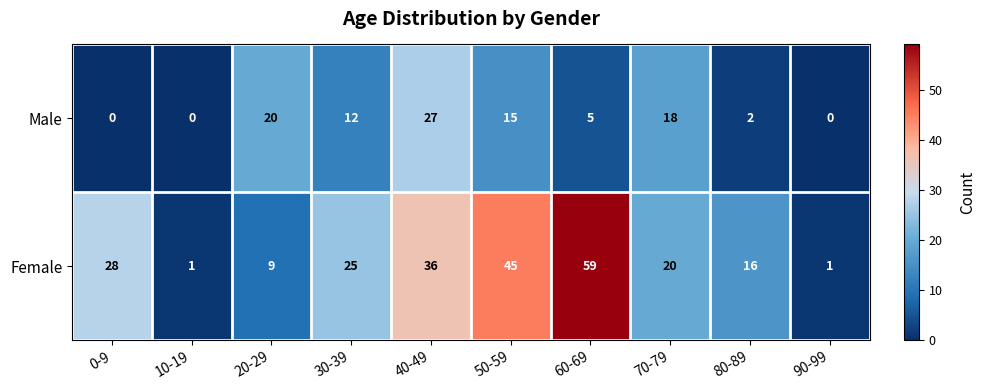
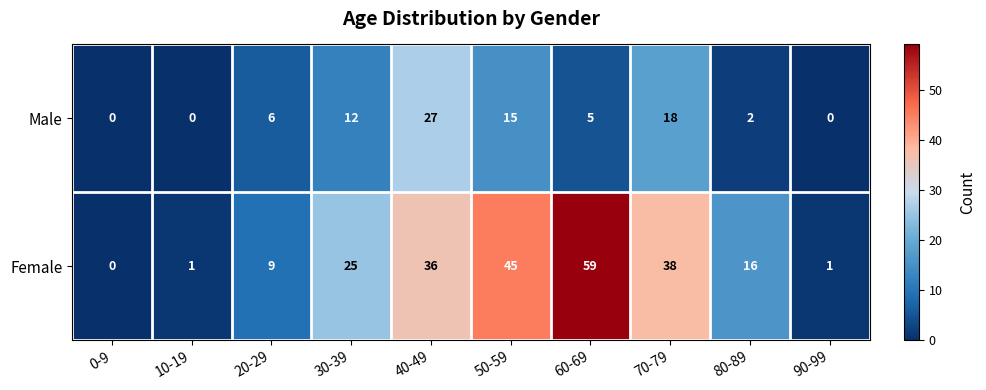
Male, 20-29: 20 -> 6
Female, 0-9: 28 -> 0
Female, 70-79: 20 -> 38
